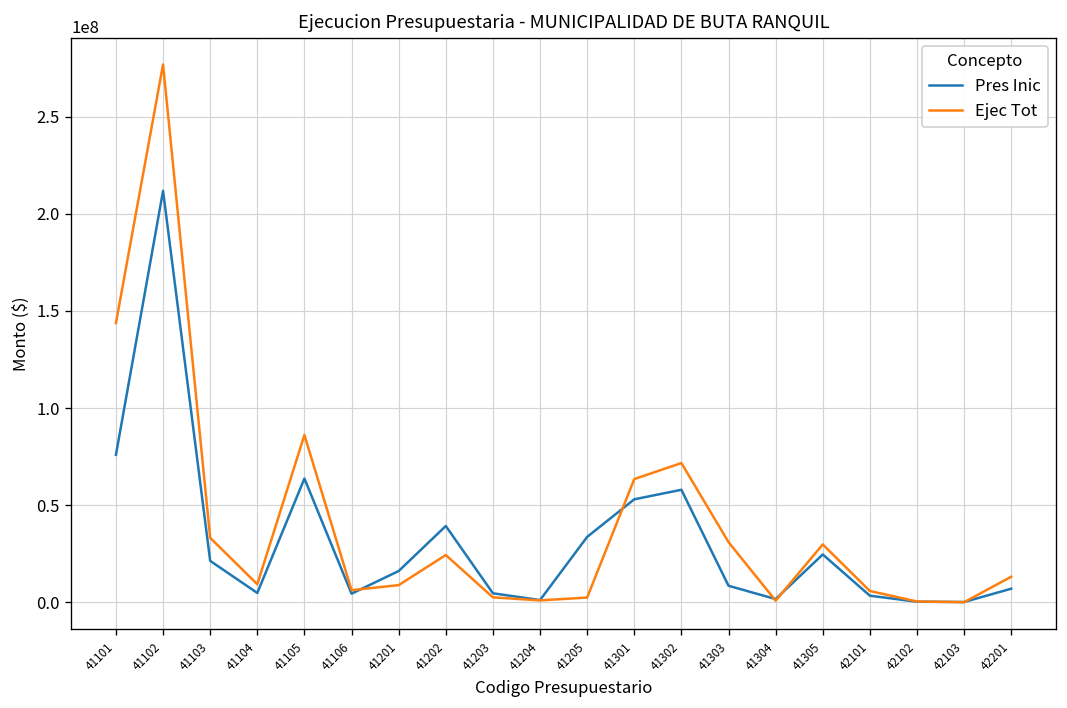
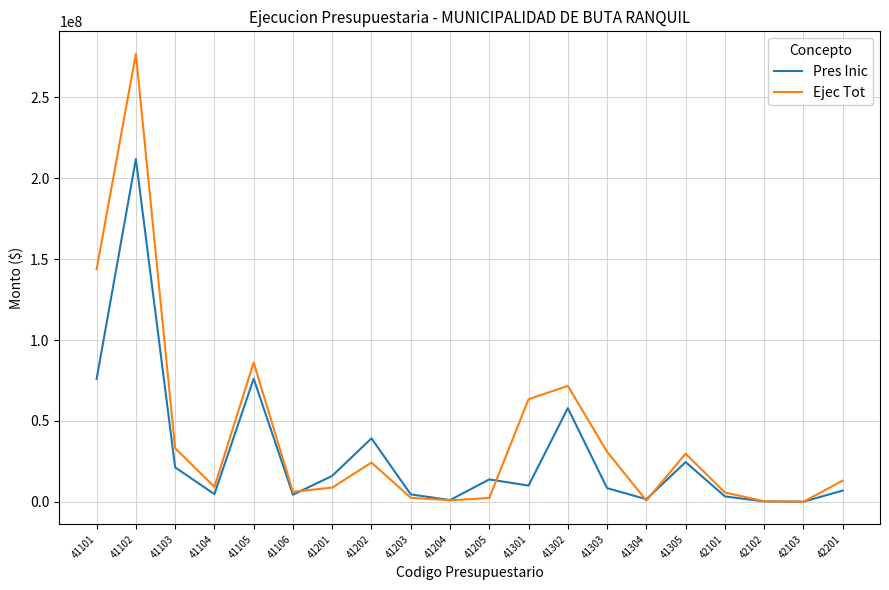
Pres Inic, 41105: 64000000 -> 76000000
Pres Inic, 41205: 34000000 -> 14000000
Pres Inic, 41301: 53000000 -> 10000000
